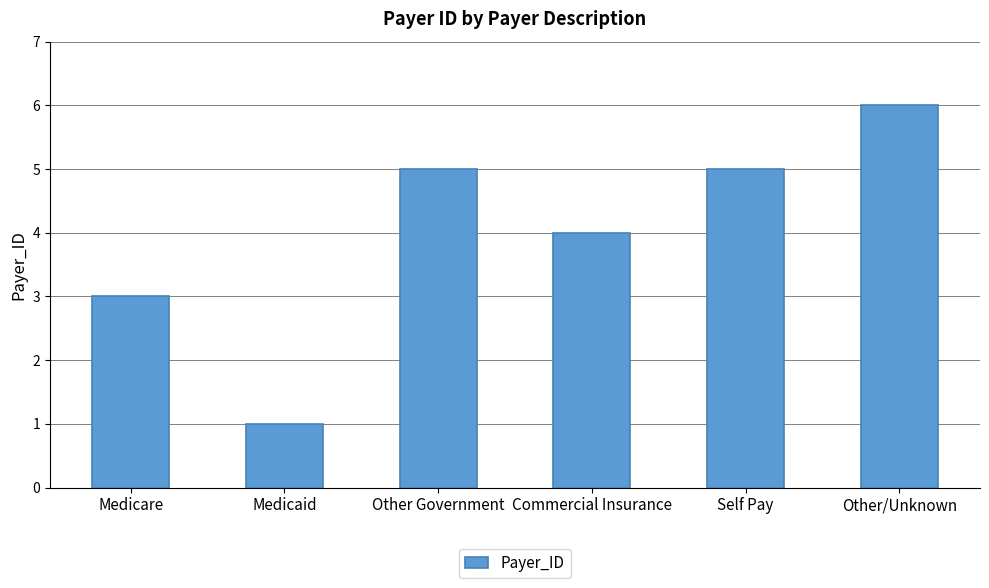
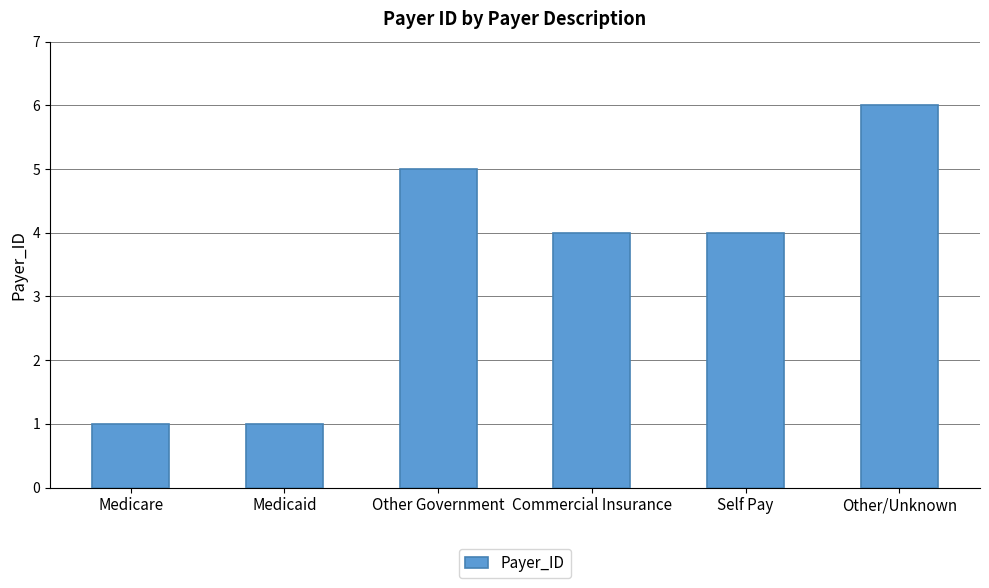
Medicare: 3 -> 1
Self Pay: 5 -> 4
